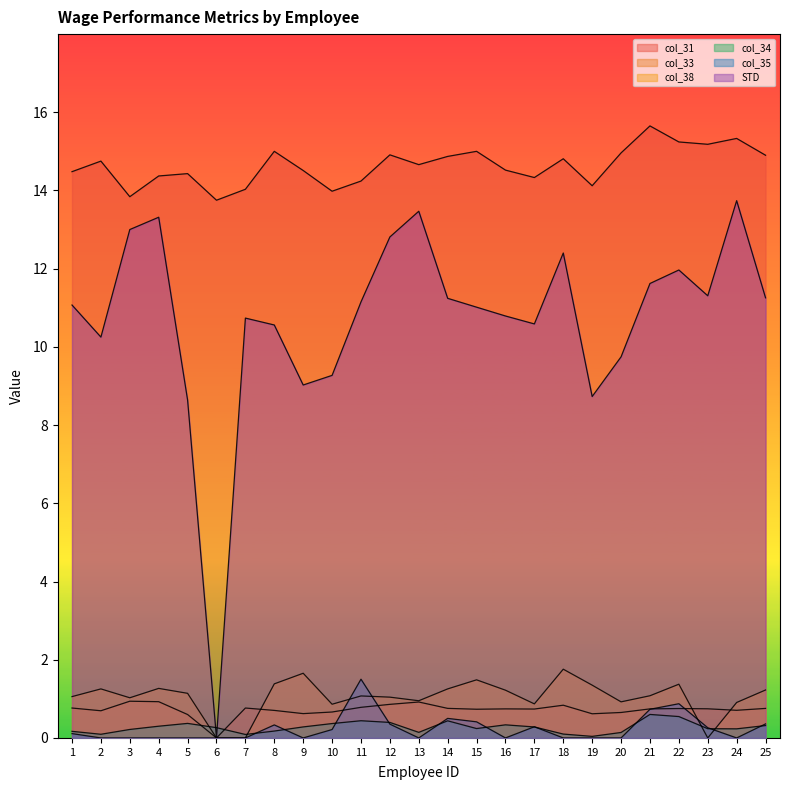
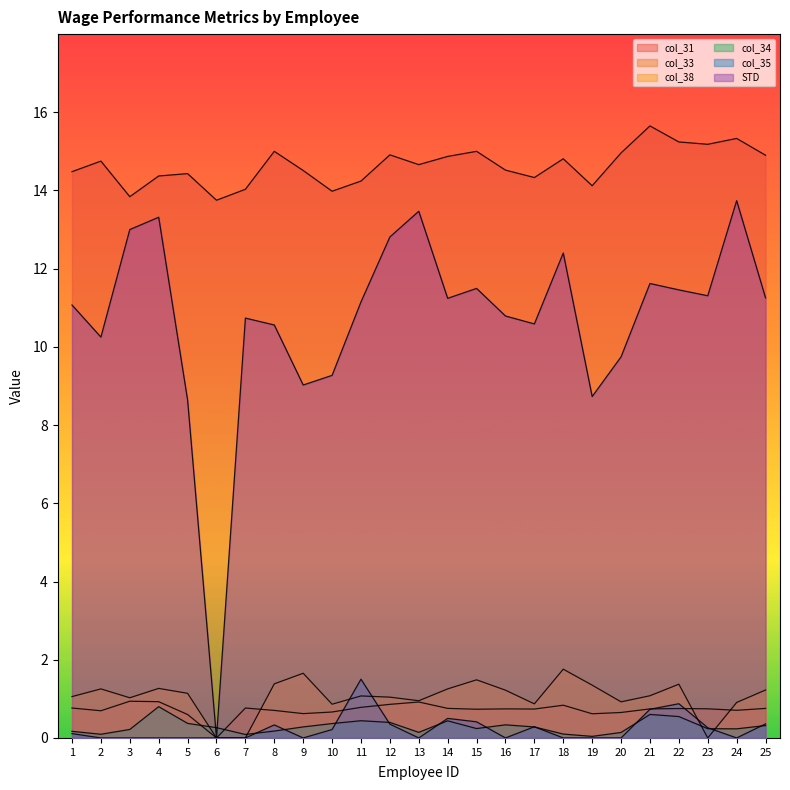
col_34, 4: 0.3 -> 0.8
STD, 15: 11.0 -> 11.5
STD, 22: 12.0 -> 11.5
